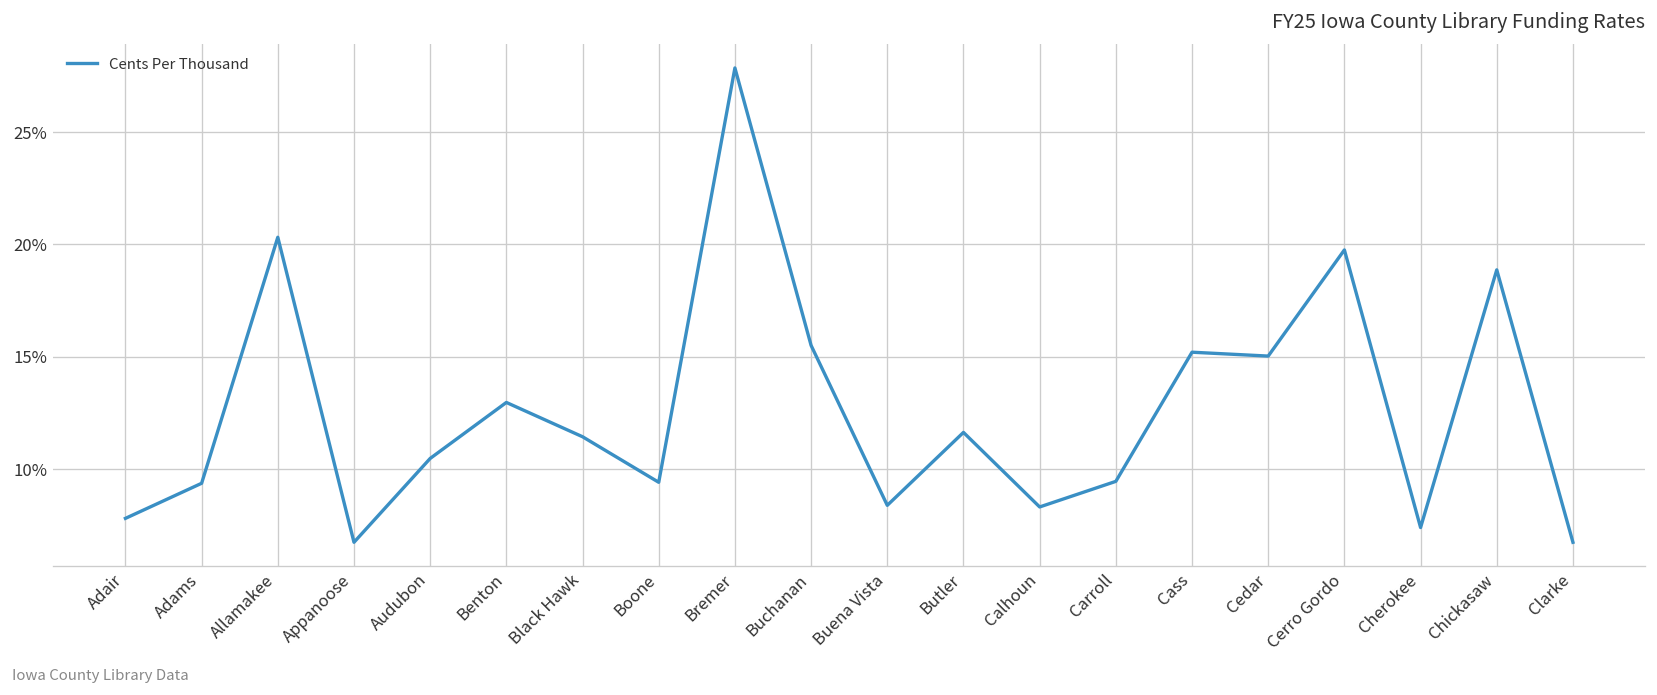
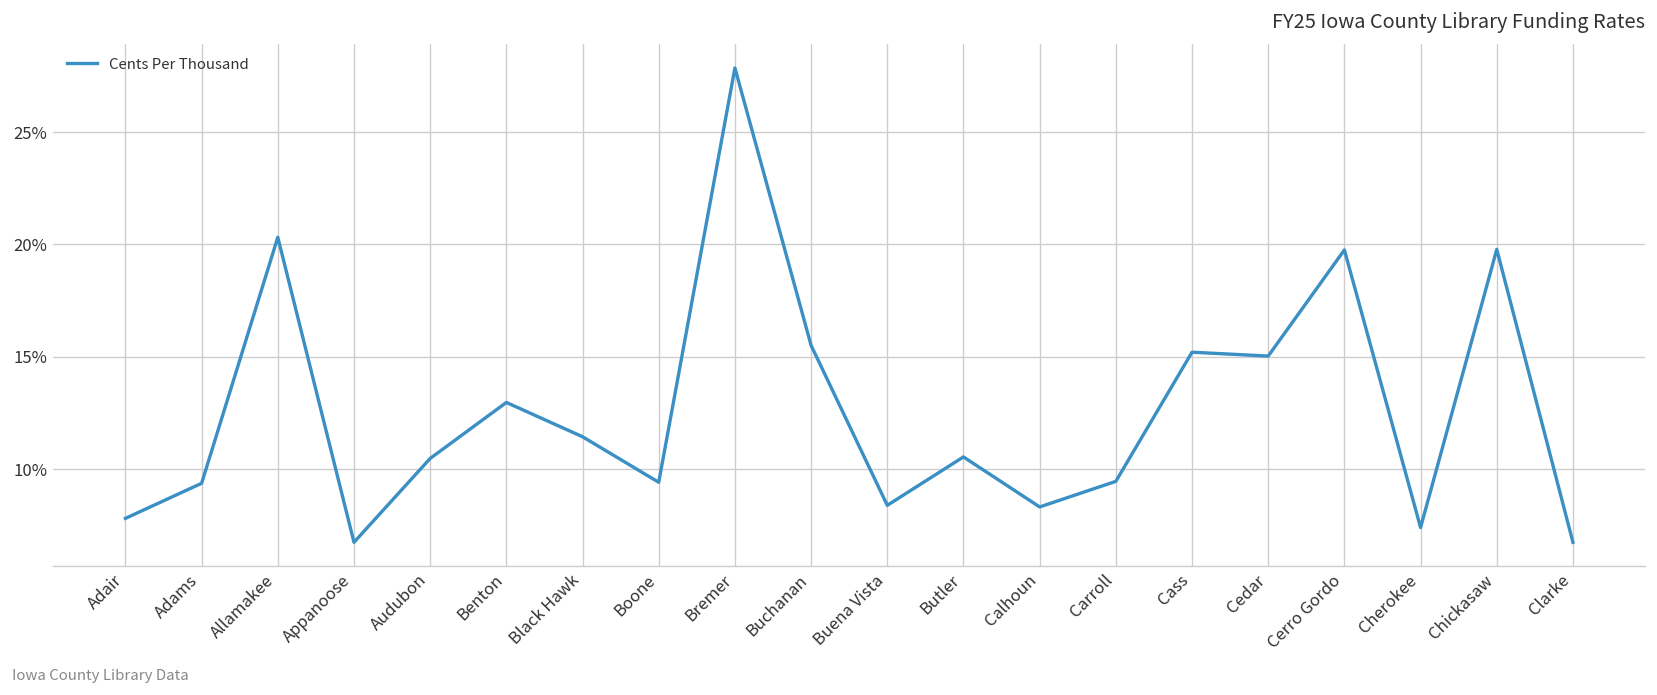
Butler: 11.6% -> 10.5%
Chickasaw: 18.9% -> 19.8%
